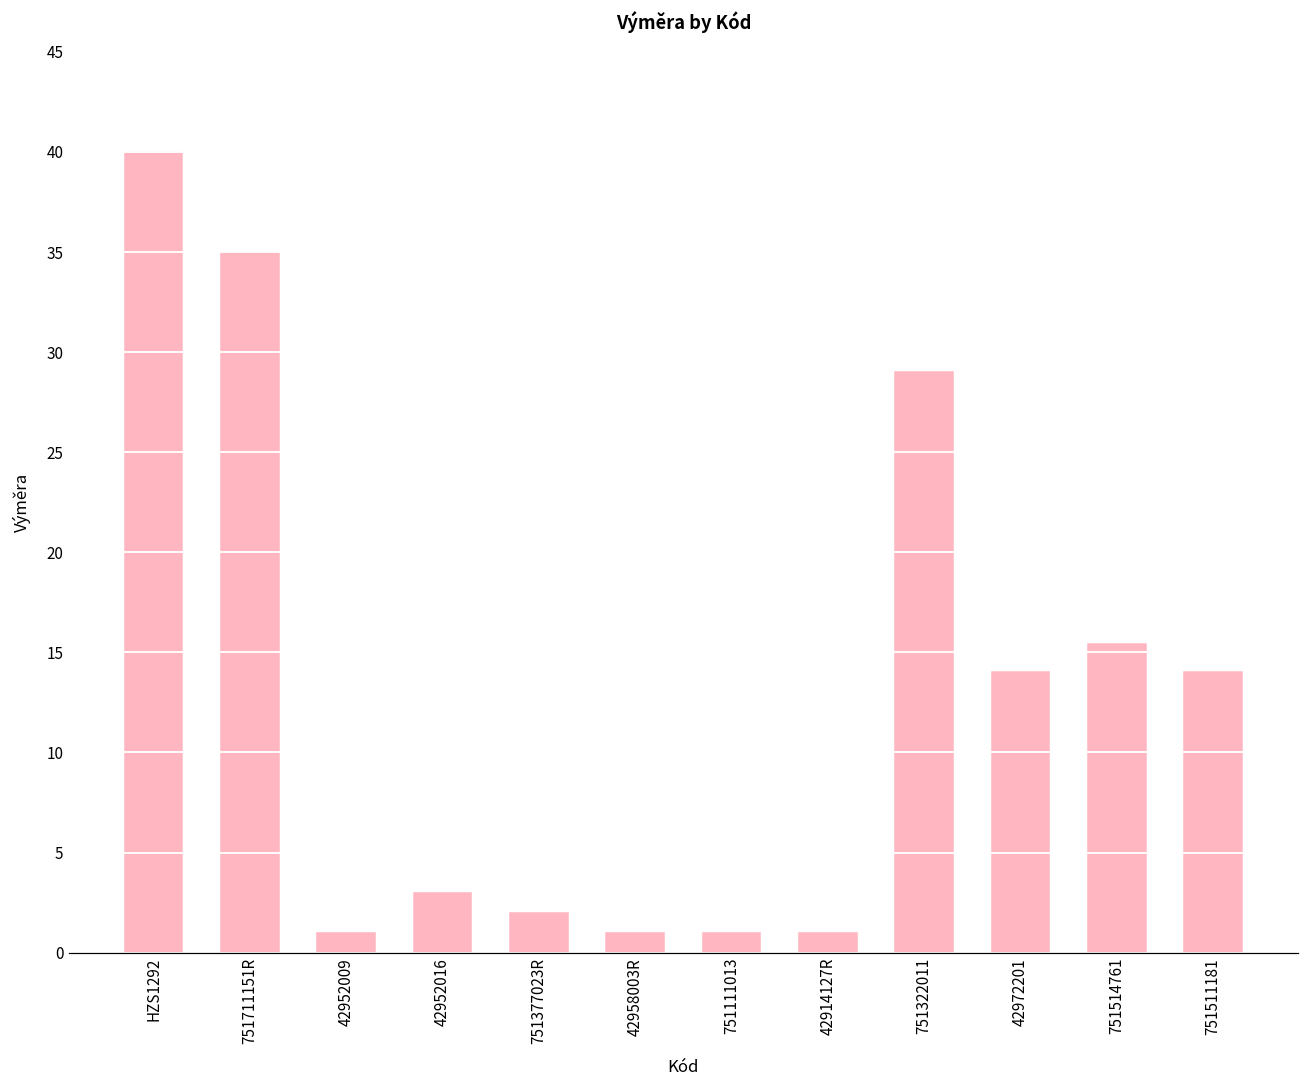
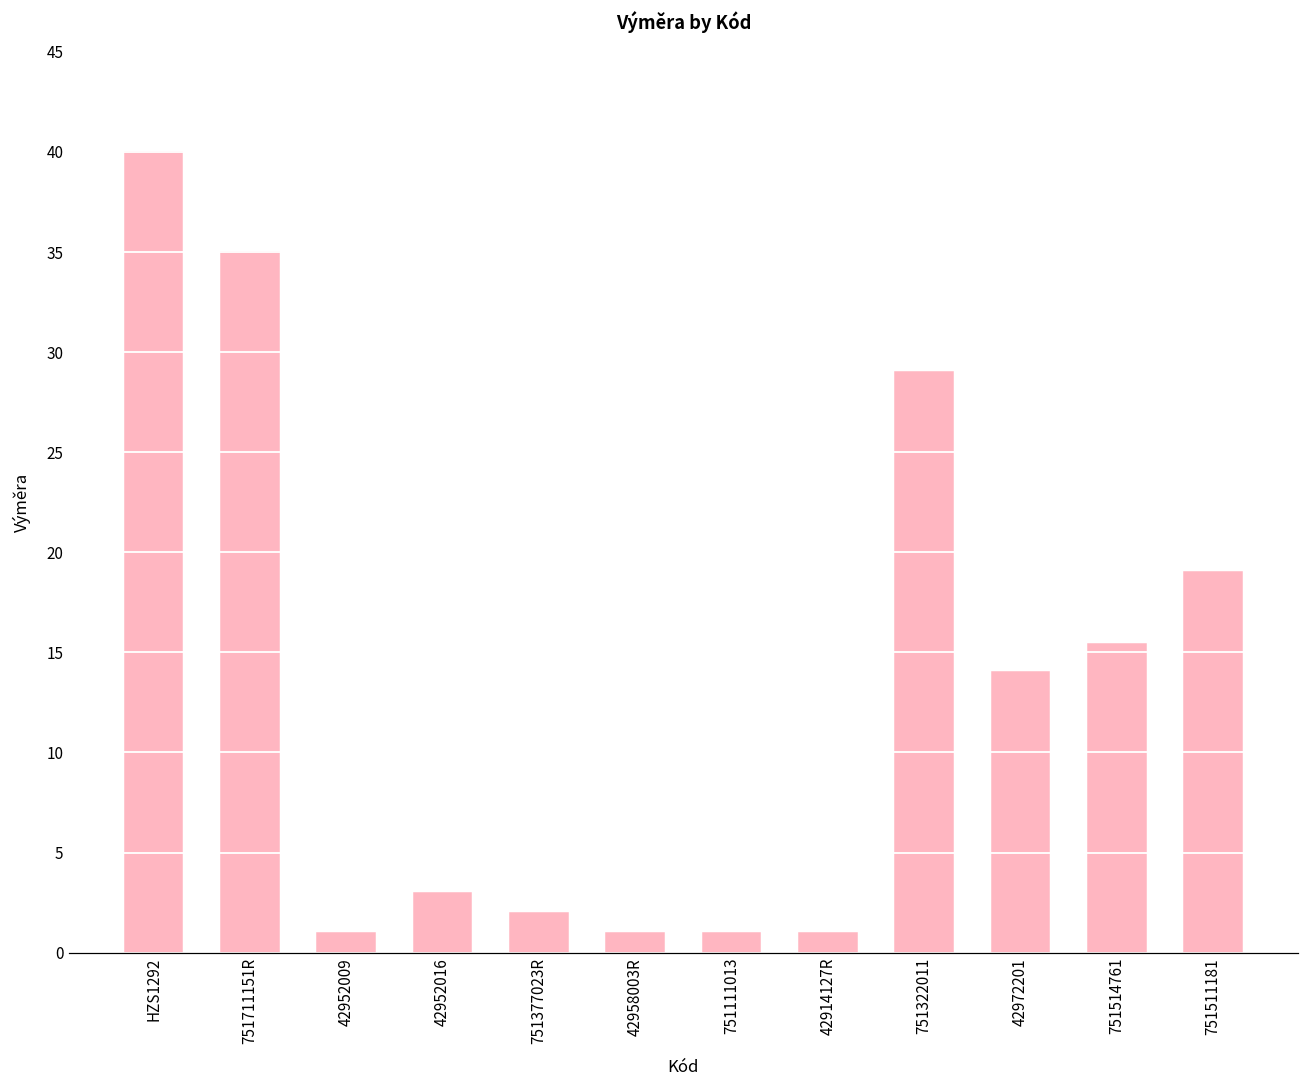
751511181: 14 -> 19
